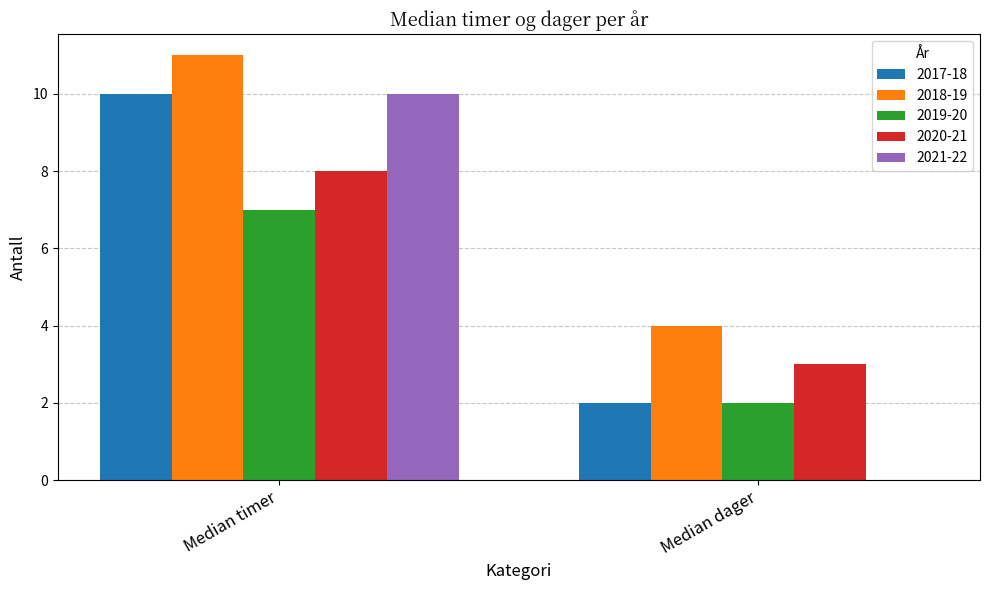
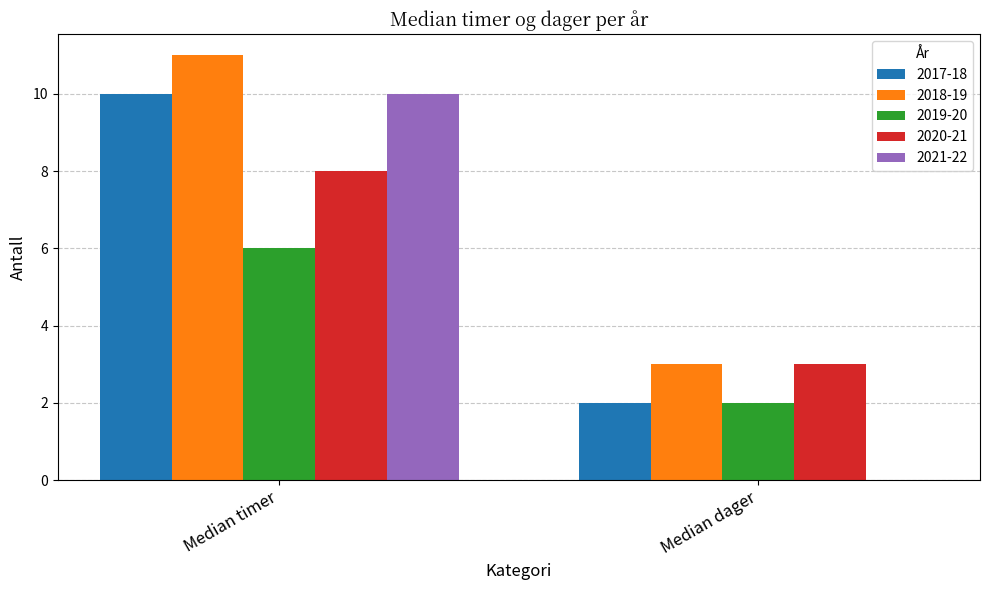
2019-20, Median timer: 7 -> 6
2018-19, Median dager: 4 -> 3
